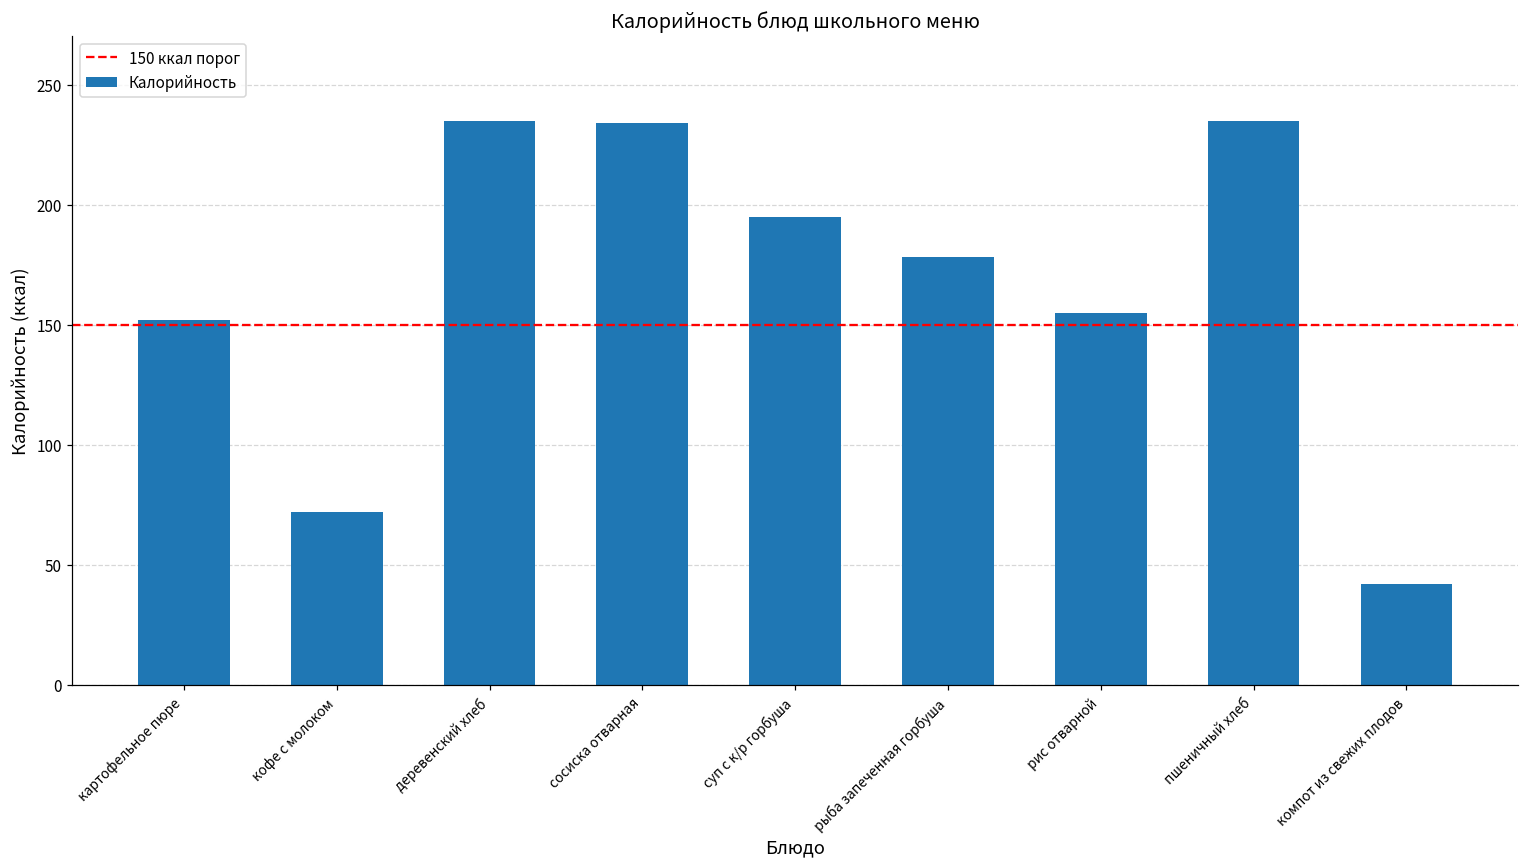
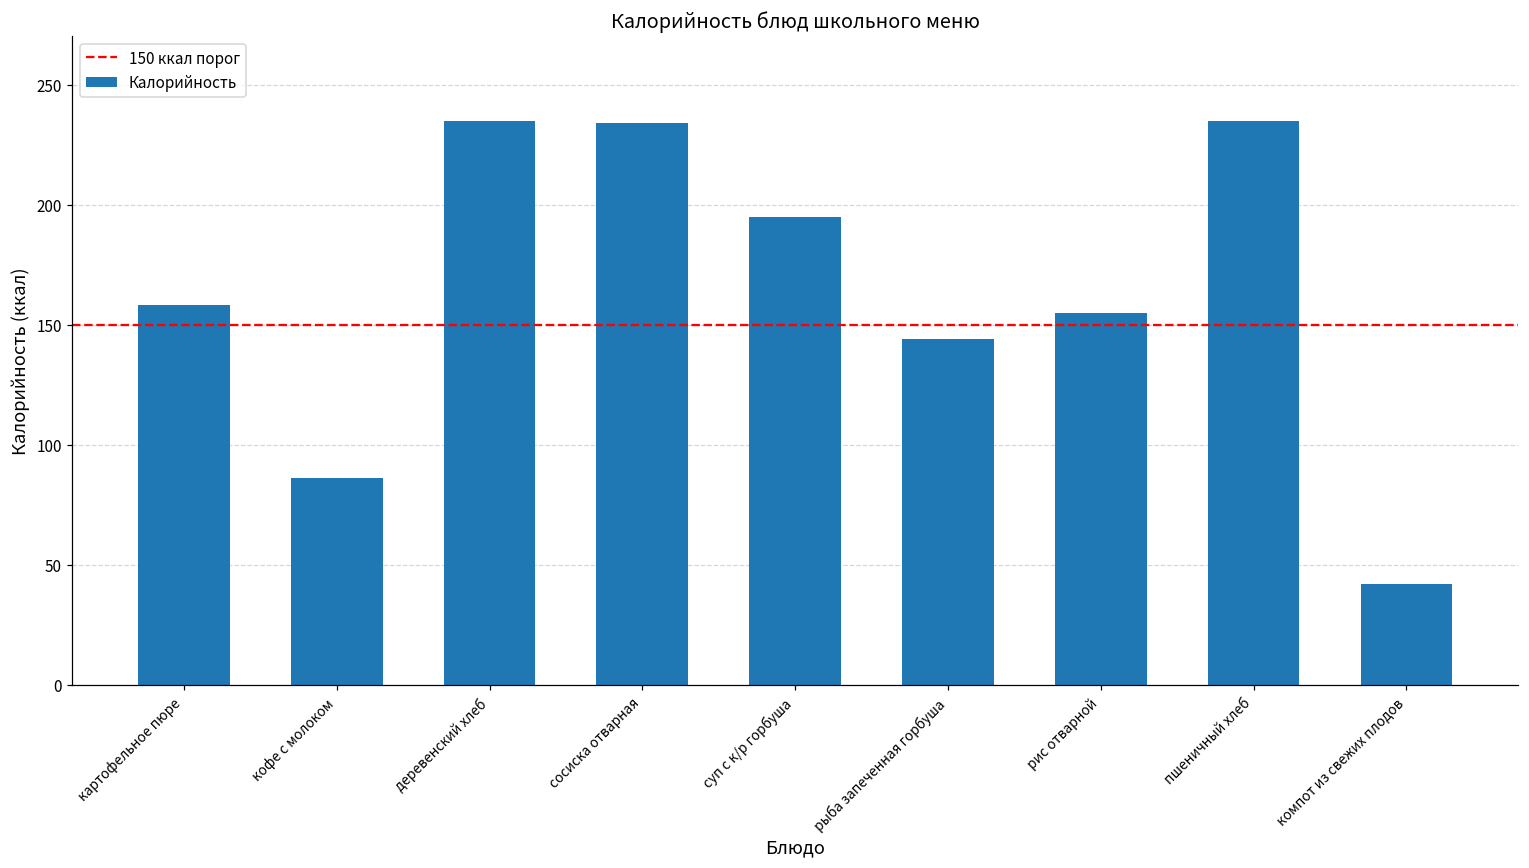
картофельное пюре: 152 -> 158
кофе с молоком: 72 -> 86
рыба запеченная горбуша: 178 -> 144
